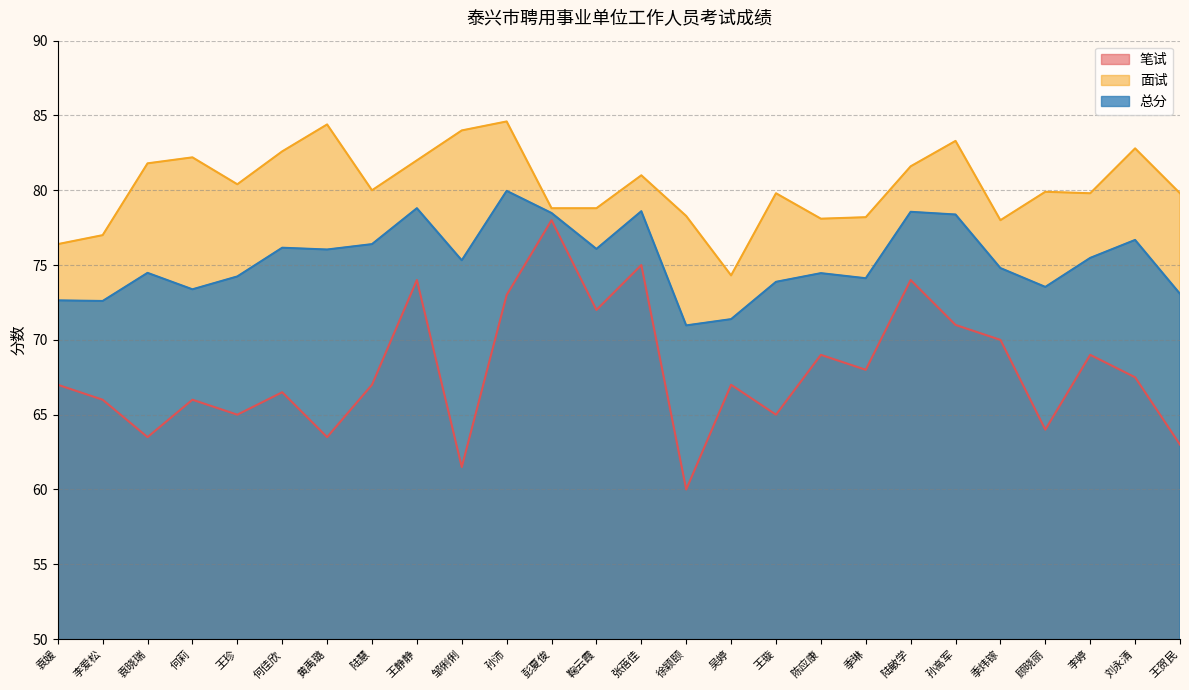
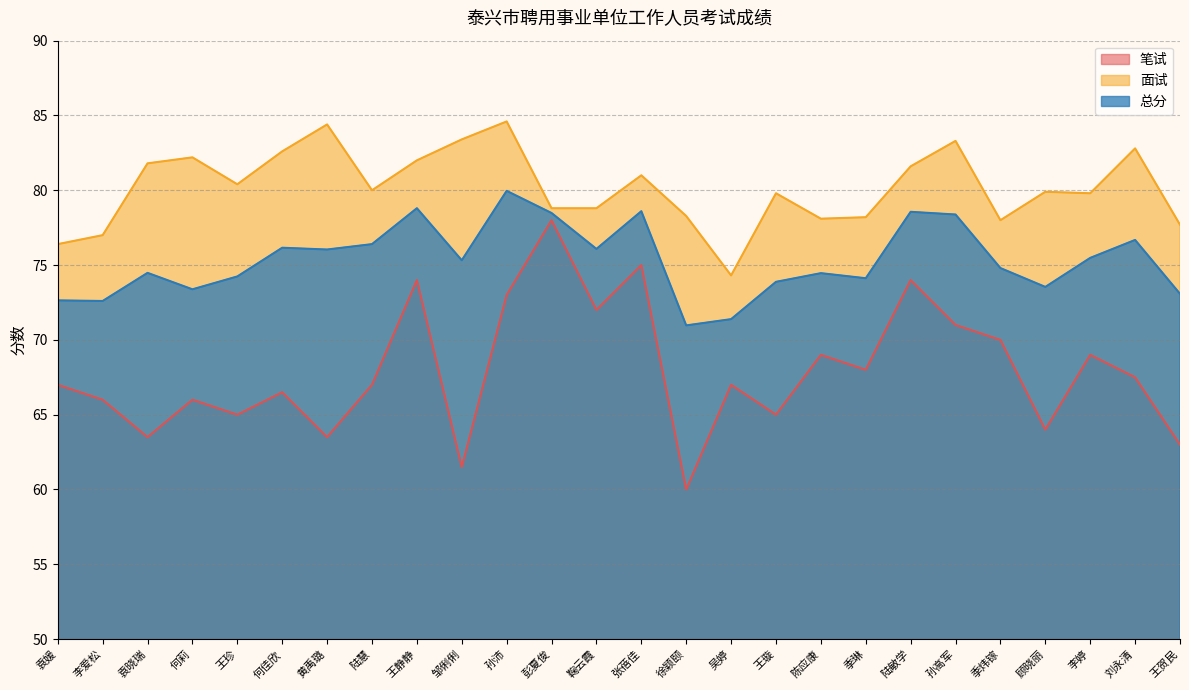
面试, 邹俐俐: 84.0 -> 83.4
面试, 王贺民: 79.8 -> 77.7
